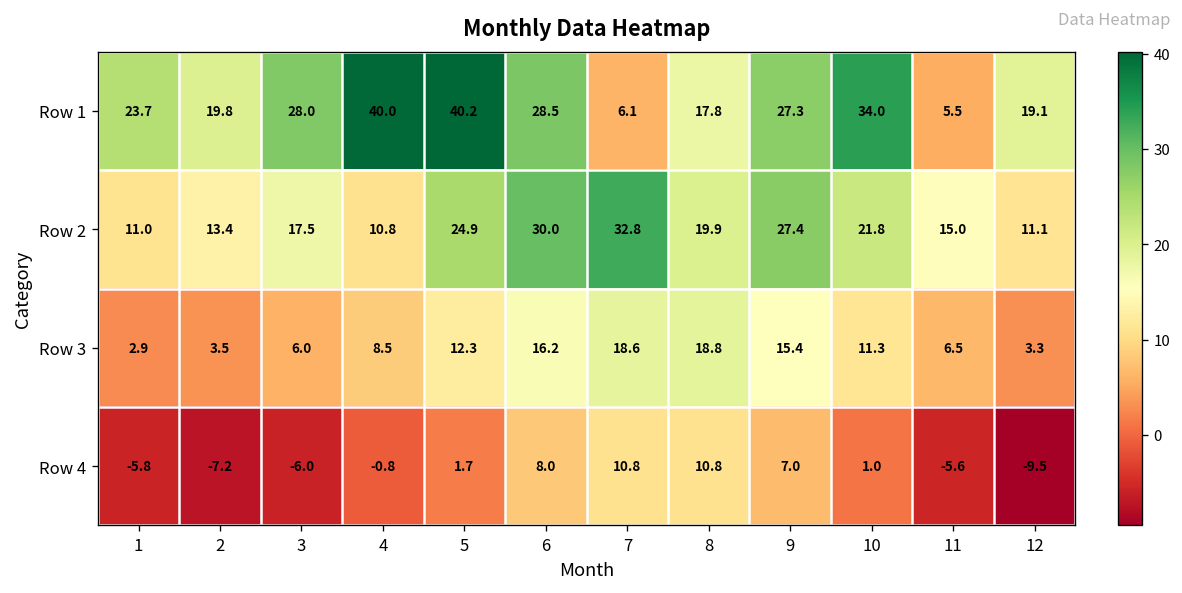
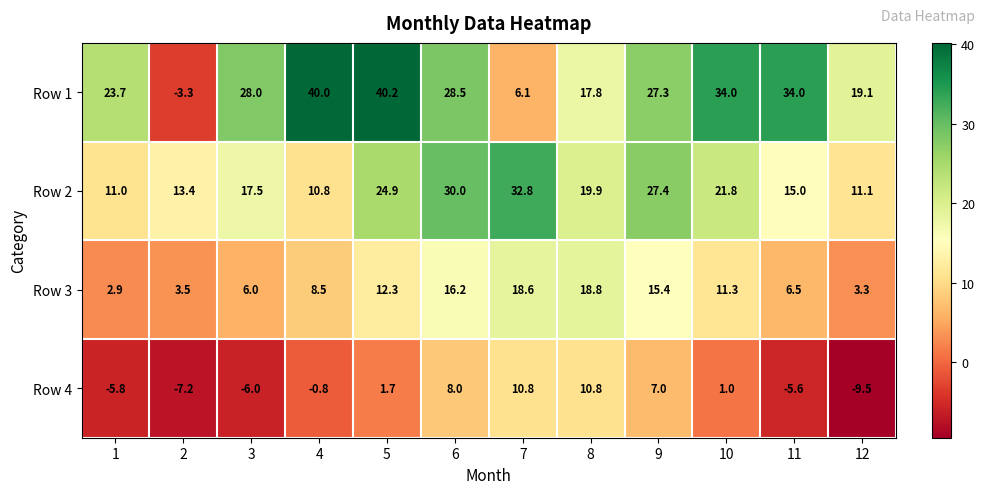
Row 1, 2: 19.8 -> -3.3
Row 1, 11: 5.5 -> 34.0
